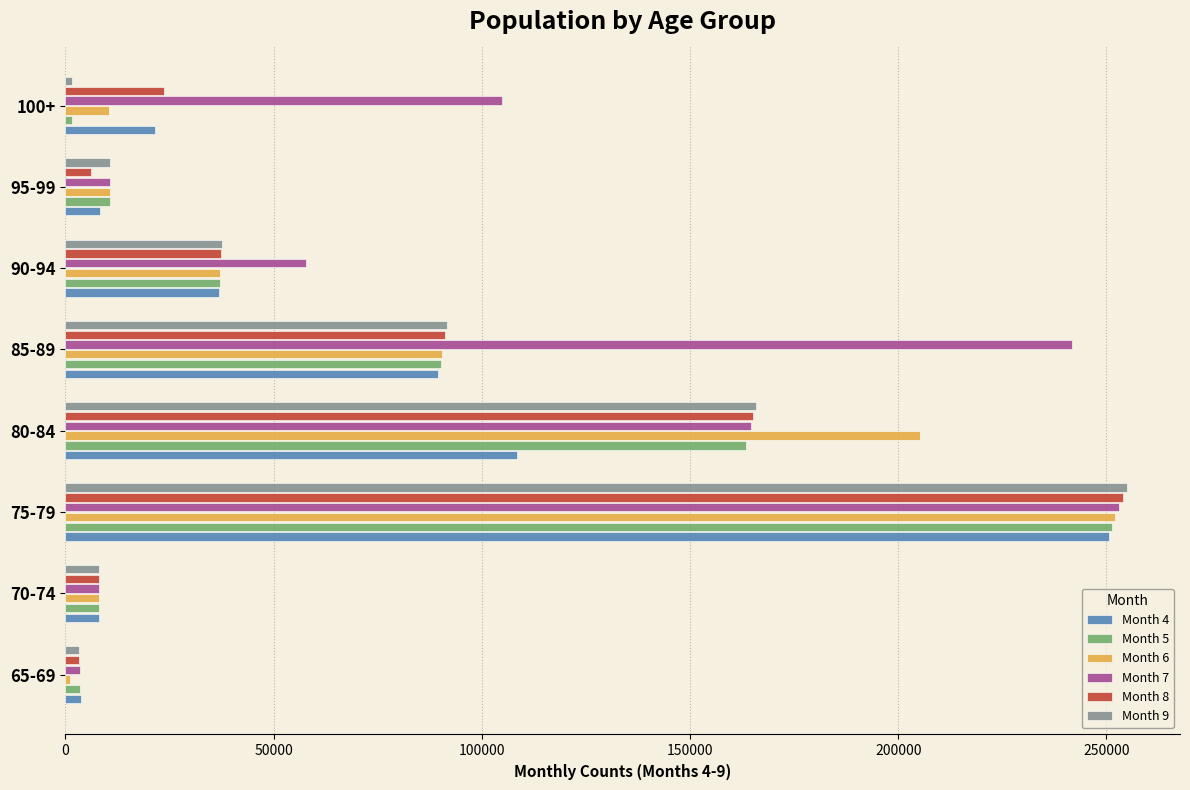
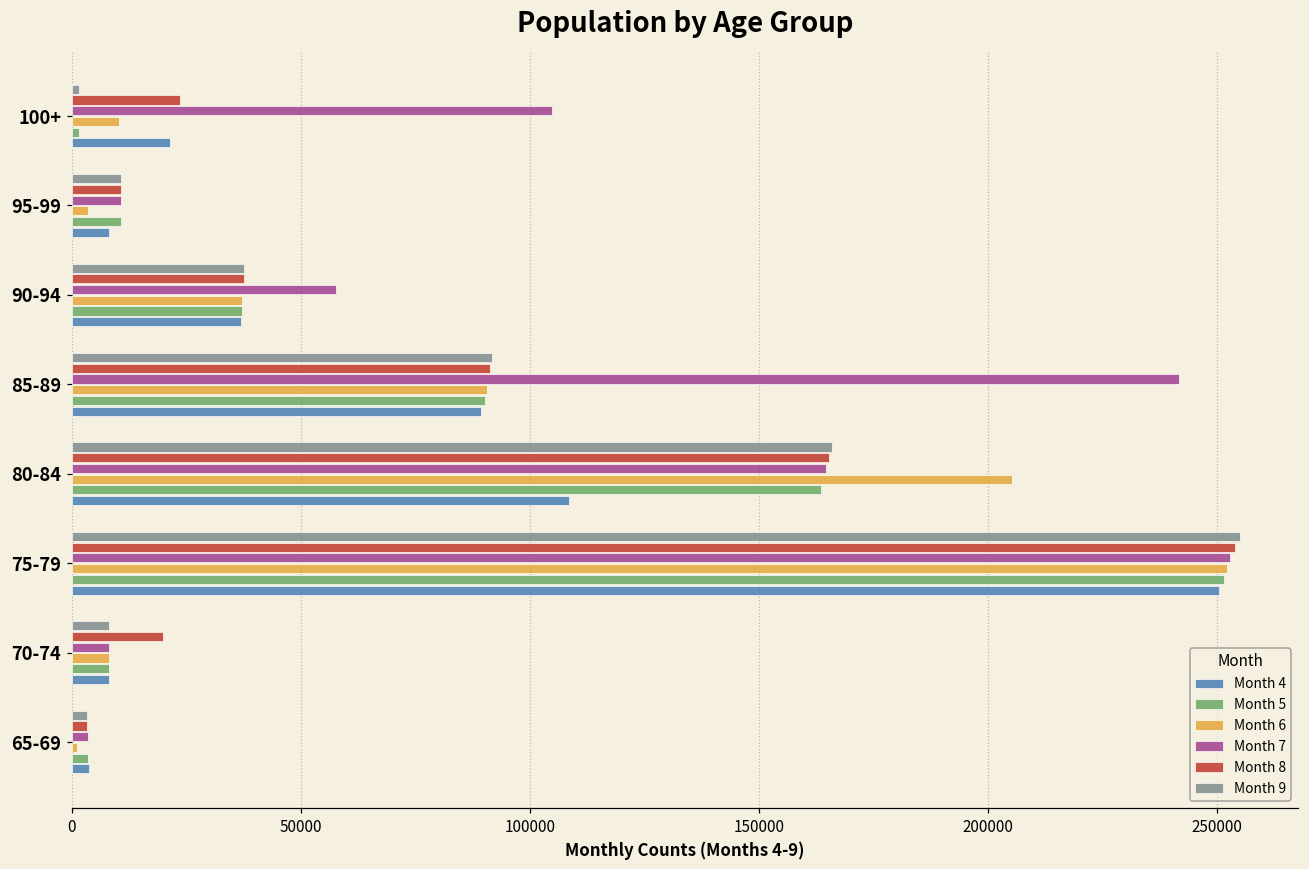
Month 8, 95-99: 6000 -> 11000
Month 6, 95-99: 11000 -> 3000
Month 8, 70-74: 8000 -> 20000
